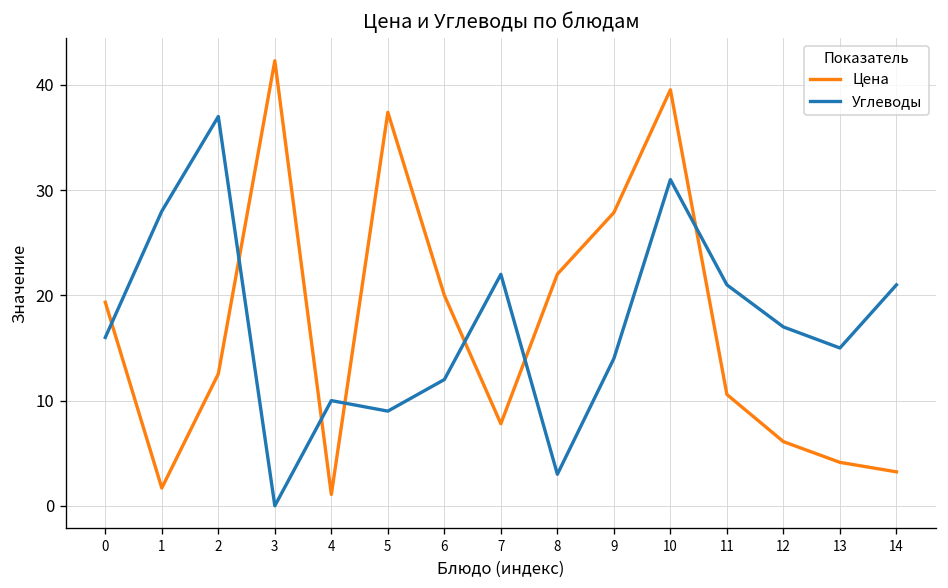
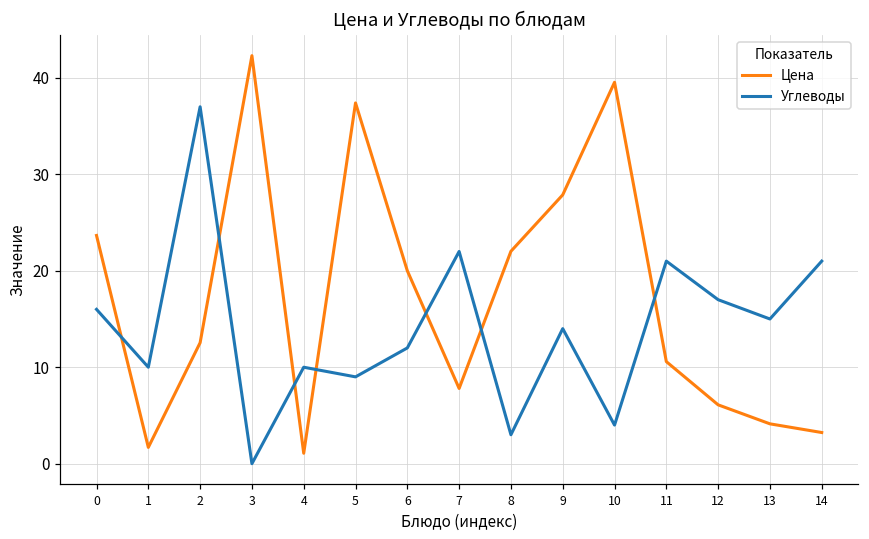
Цена, 0: 19 -> 24
Углеводы, 1: 28 -> 10
Углеводы, 10: 31 -> 4
